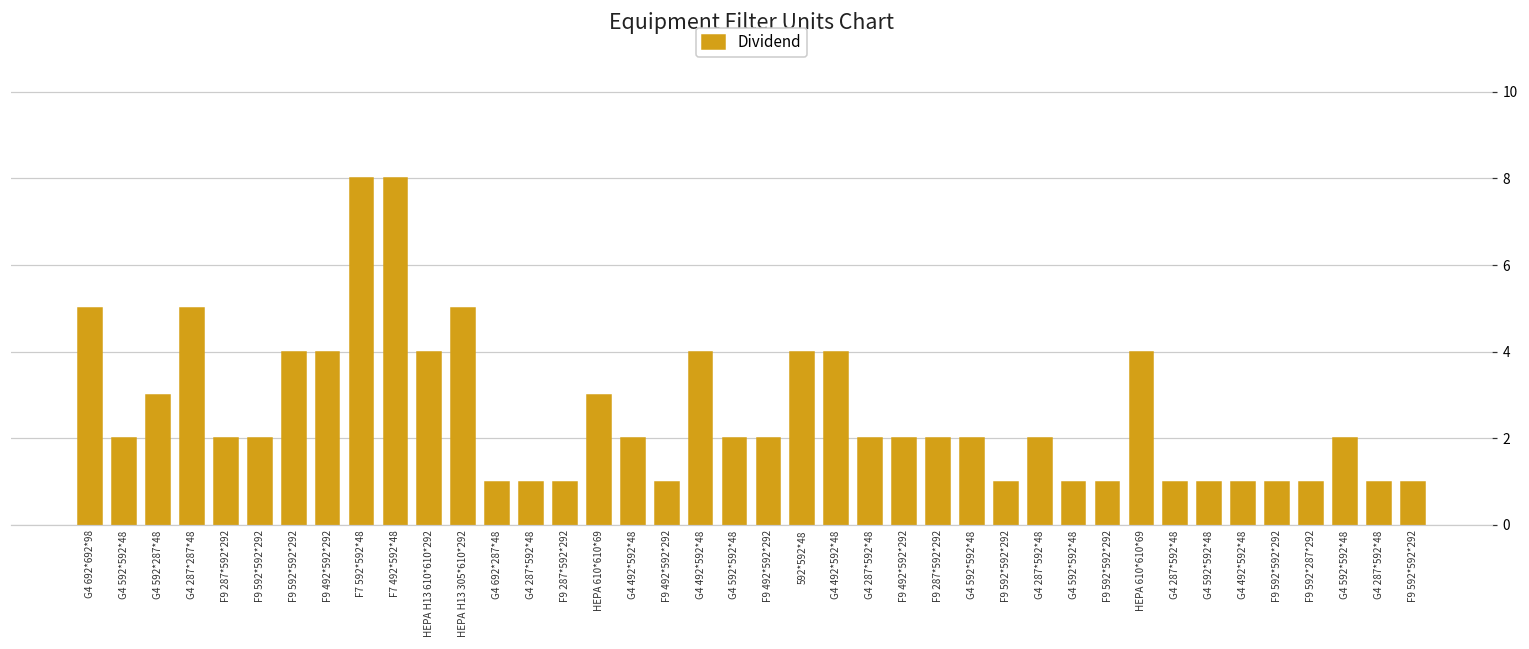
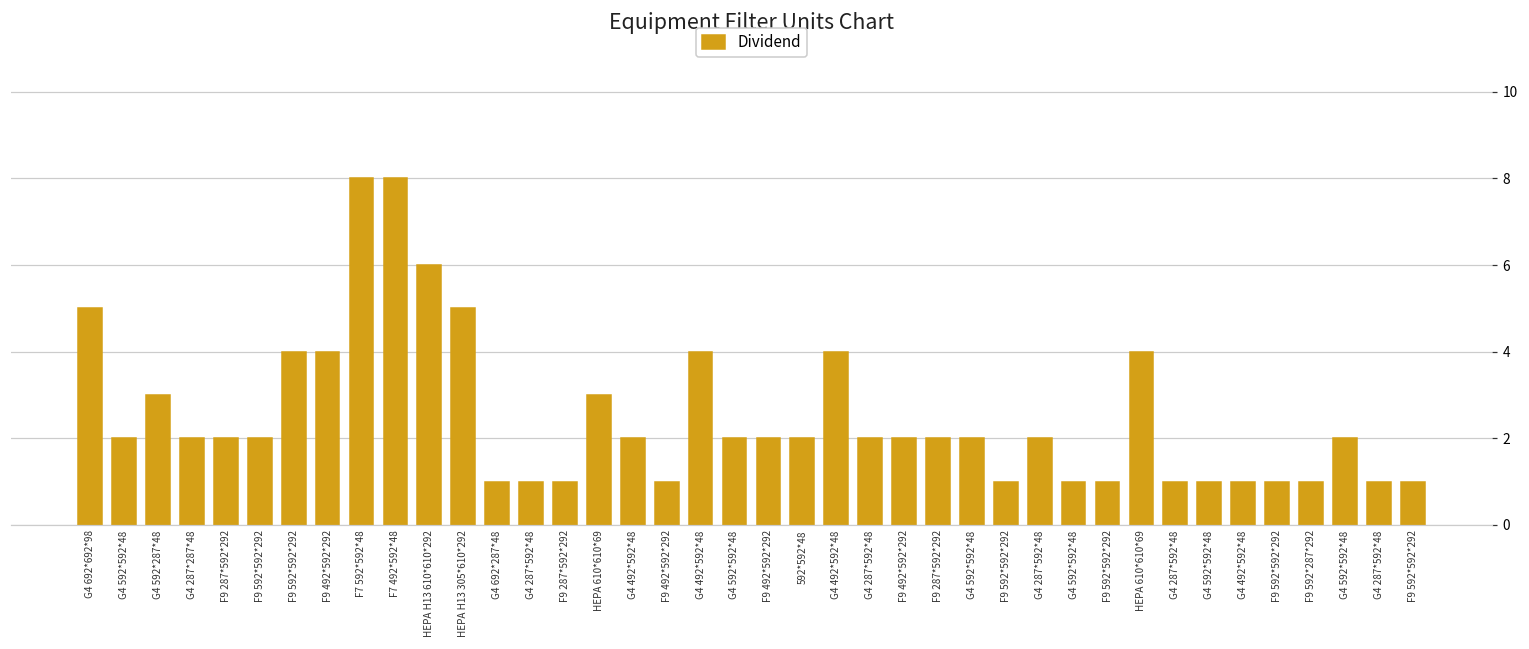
G4 287*287*48: 5 -> 2
HEPA H13 610*610*292: 4 -> 6
592*592*48: 4 -> 2
